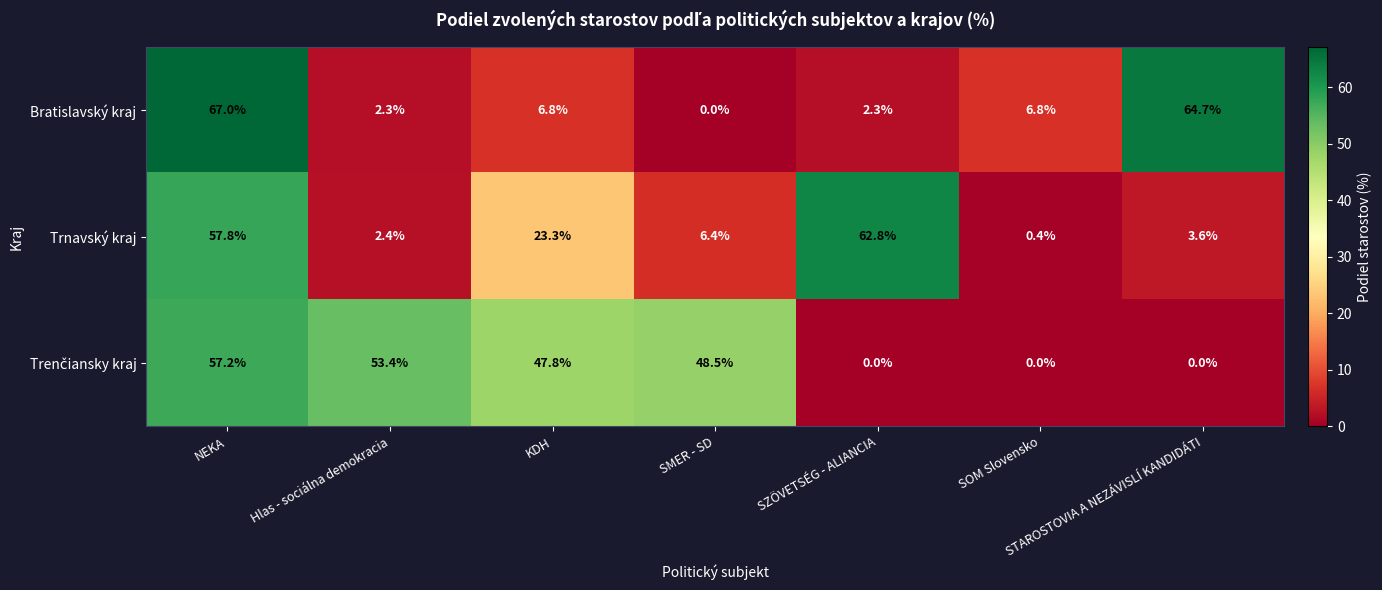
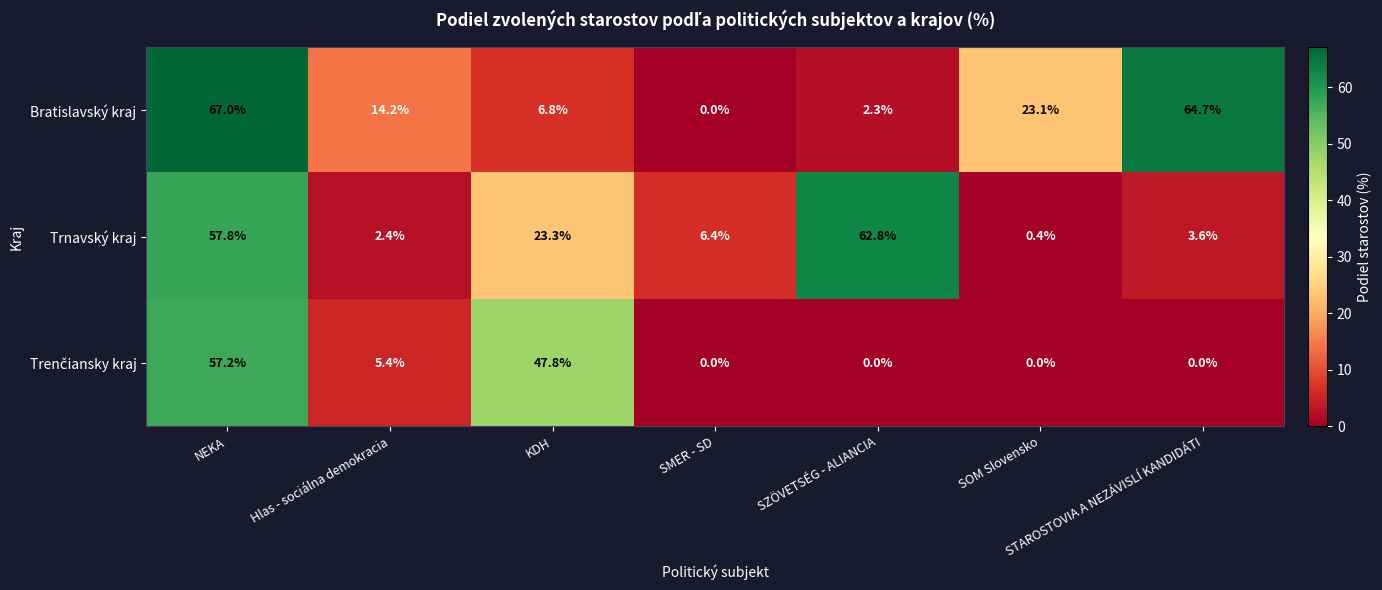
Bratislavský kraj, Hlas - sociálna demokracia: 2.3% -> 14.2%
Bratislavský kraj, SOM Slovensko: 6.8% -> 23.1%
Trenčiansky kraj, Hlas - sociálna demokracia: 53.4% -> 5.4%
Trenčiansky kraj, SMER - SD: 48.5% -> 0.0%
